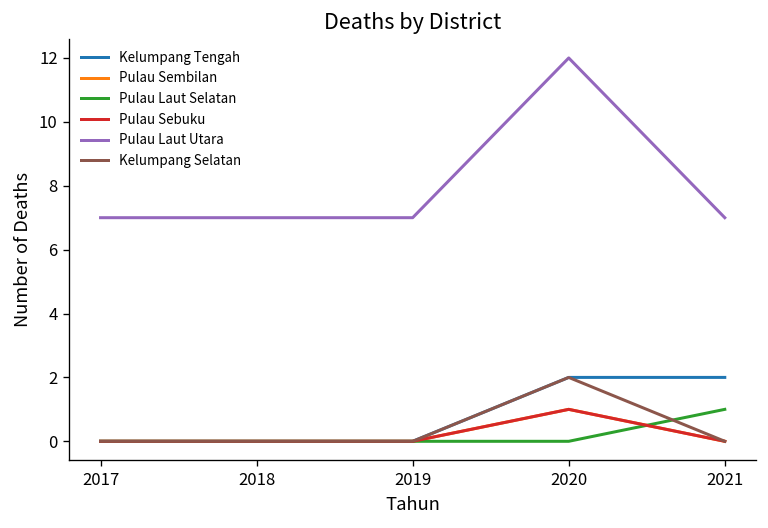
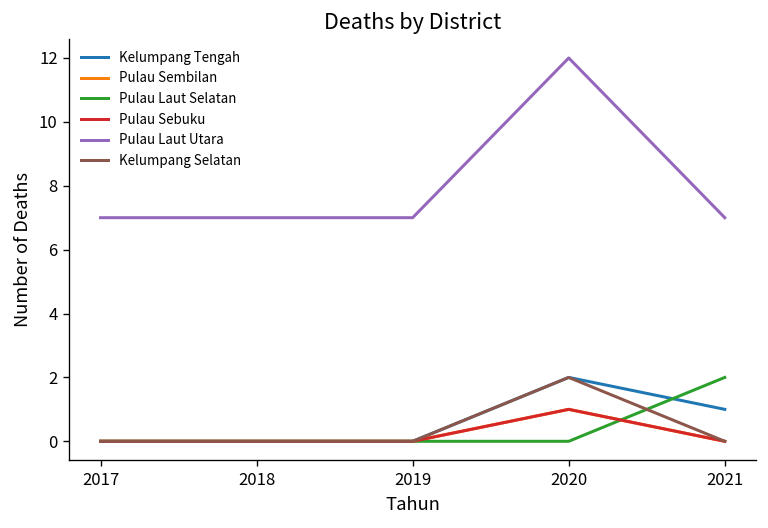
Kelumpang Tengah, 2021: 2 -> 1
Pulau Laut Selatan, 2021: 1 -> 2
